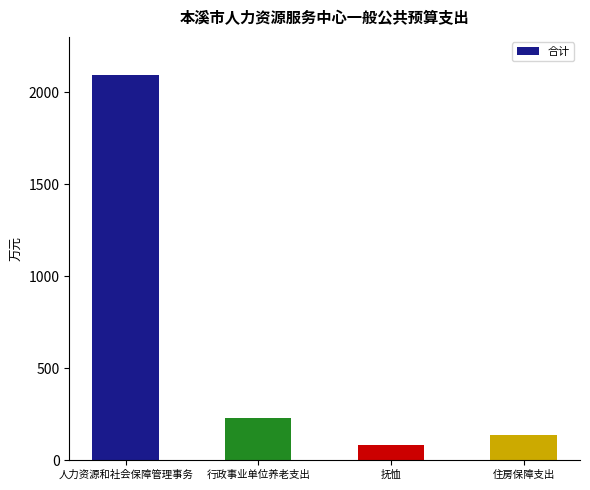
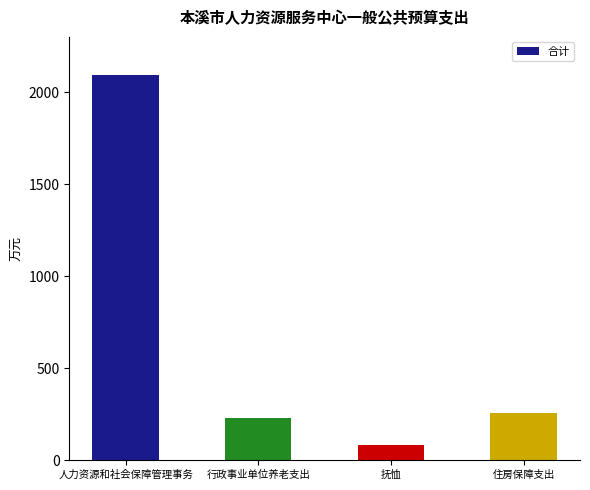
住房保障支出: 140 -> 260
